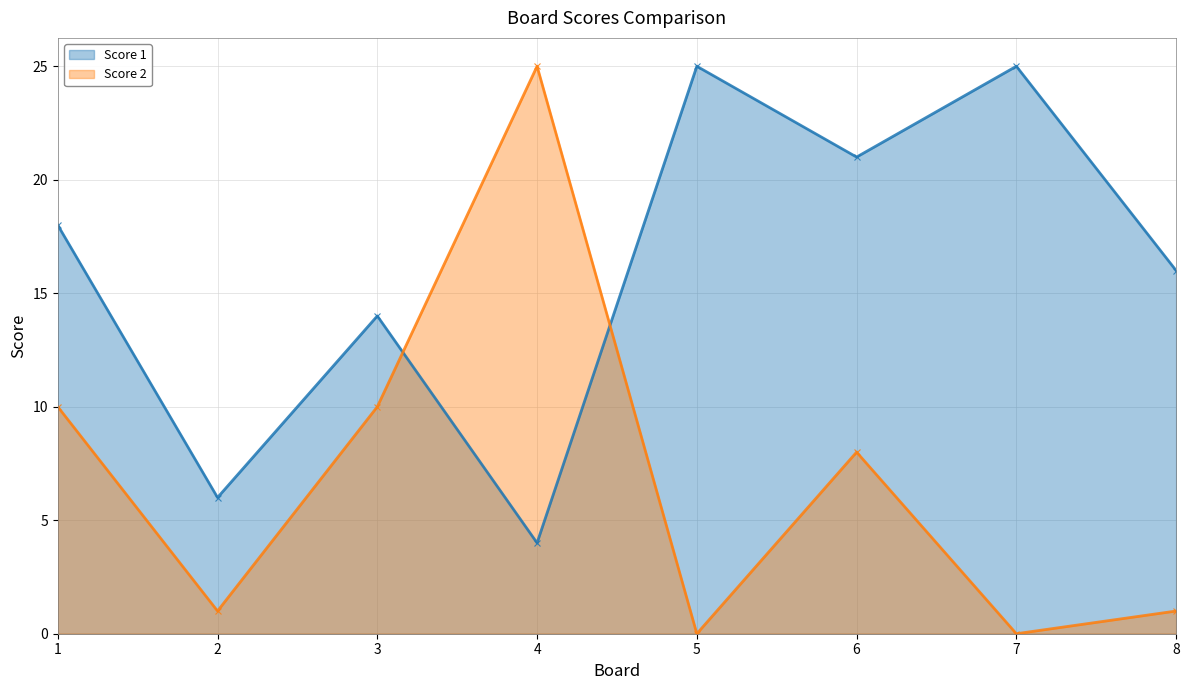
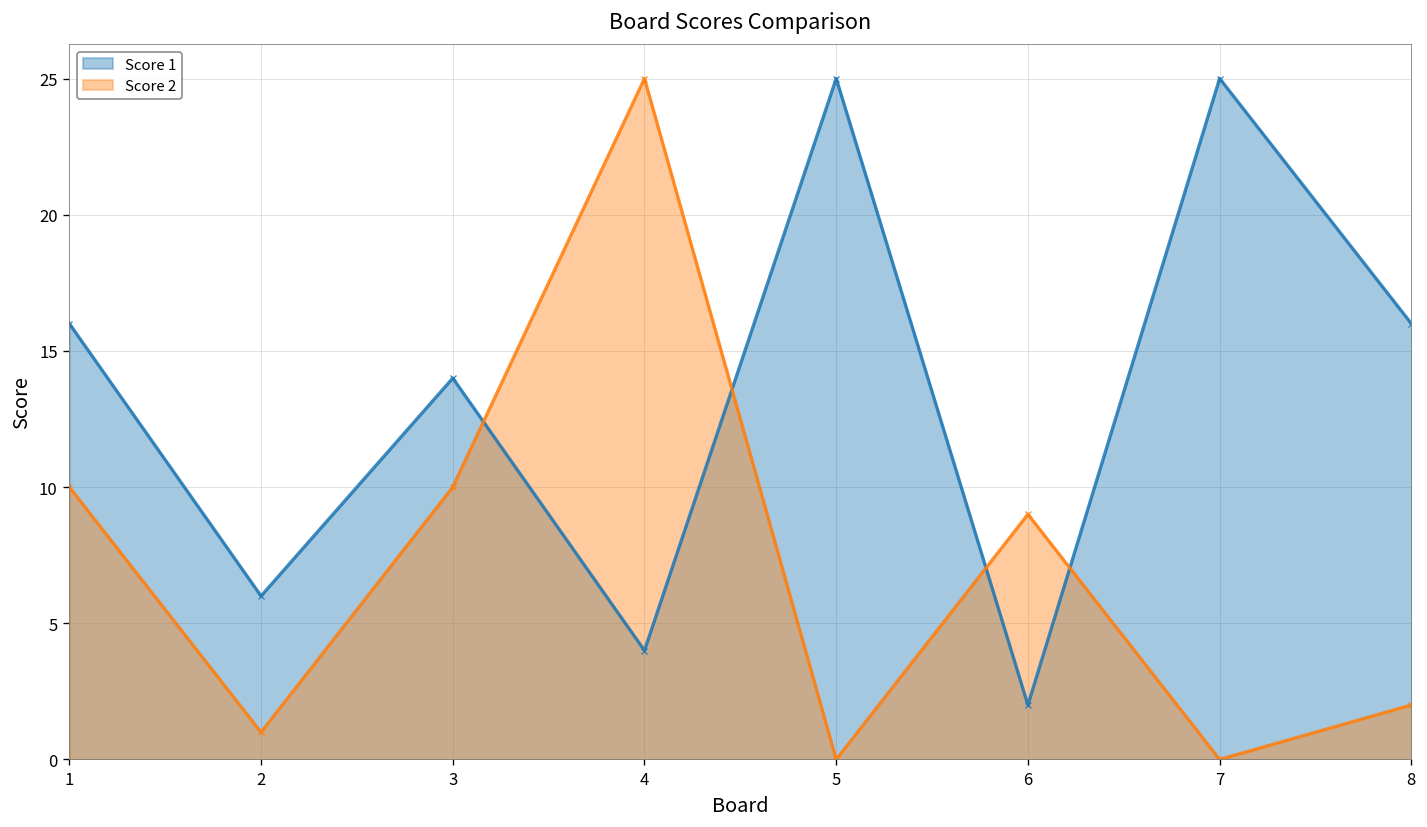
Score 1, 1: 18 -> 16
Score 1, 6: 21 -> 2
Score 2, 6: 8 -> 9
Score 2, 8: 1 -> 2
